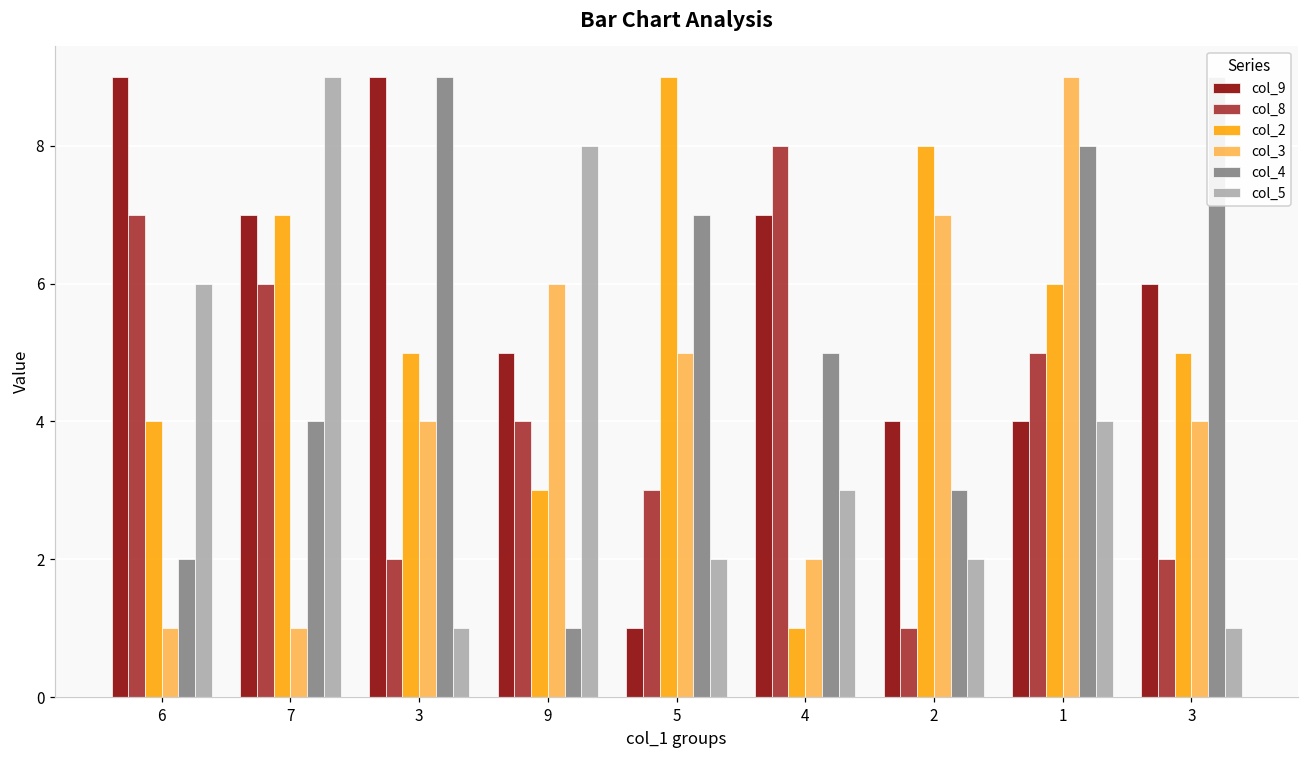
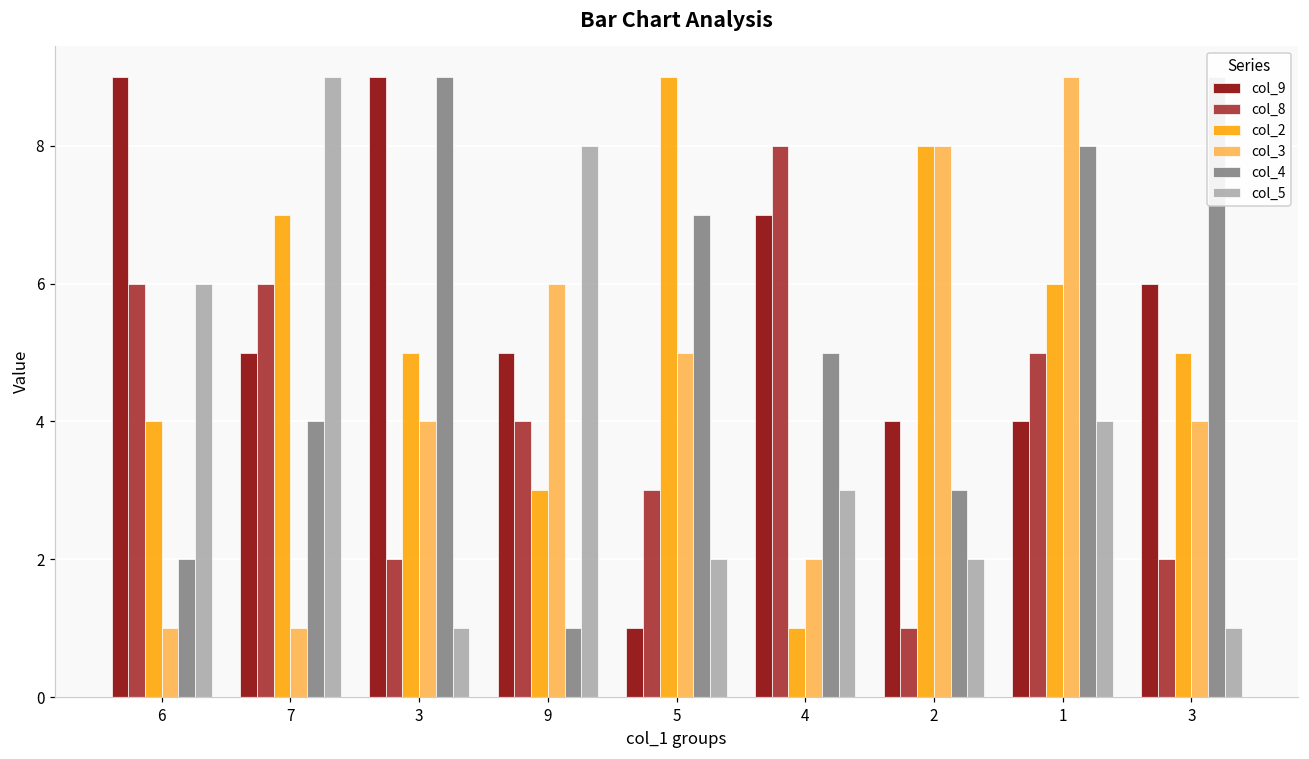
col_8, 6: 7 -> 6
col_9, 7: 7 -> 5
col_3, 2: 7 -> 8
